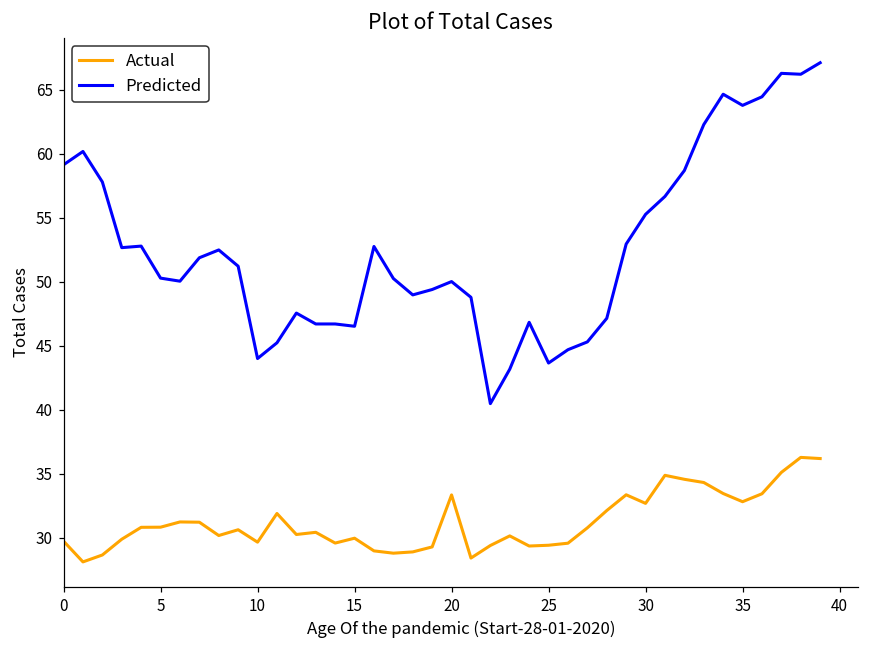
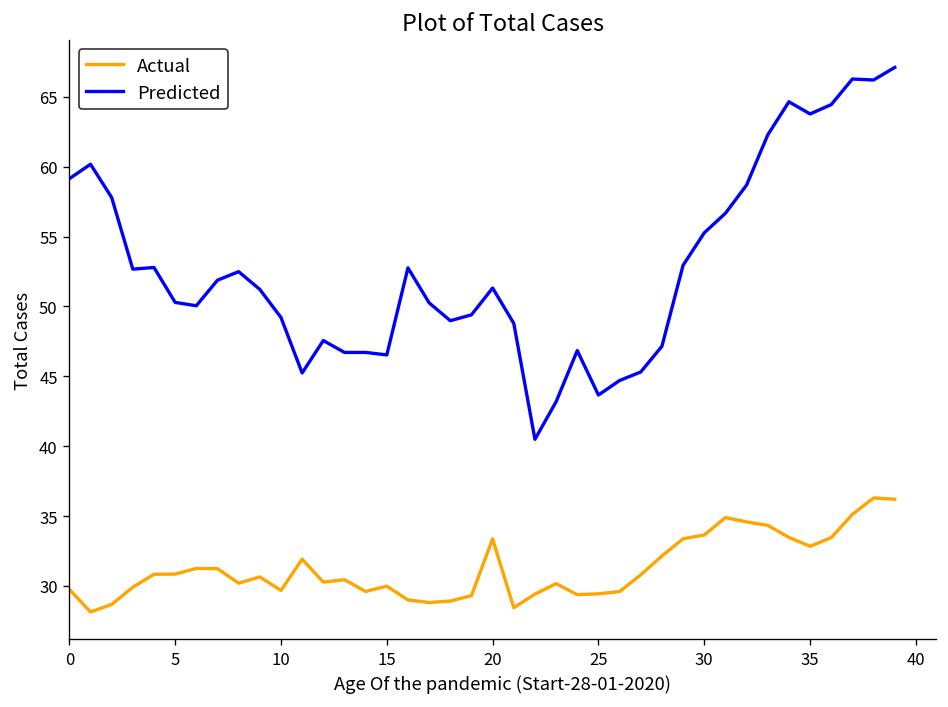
Predicted, 10: 44.0 -> 49.2
Predicted, 20: 50.0 -> 51.3
Actual, 30: 32.7 -> 33.6
